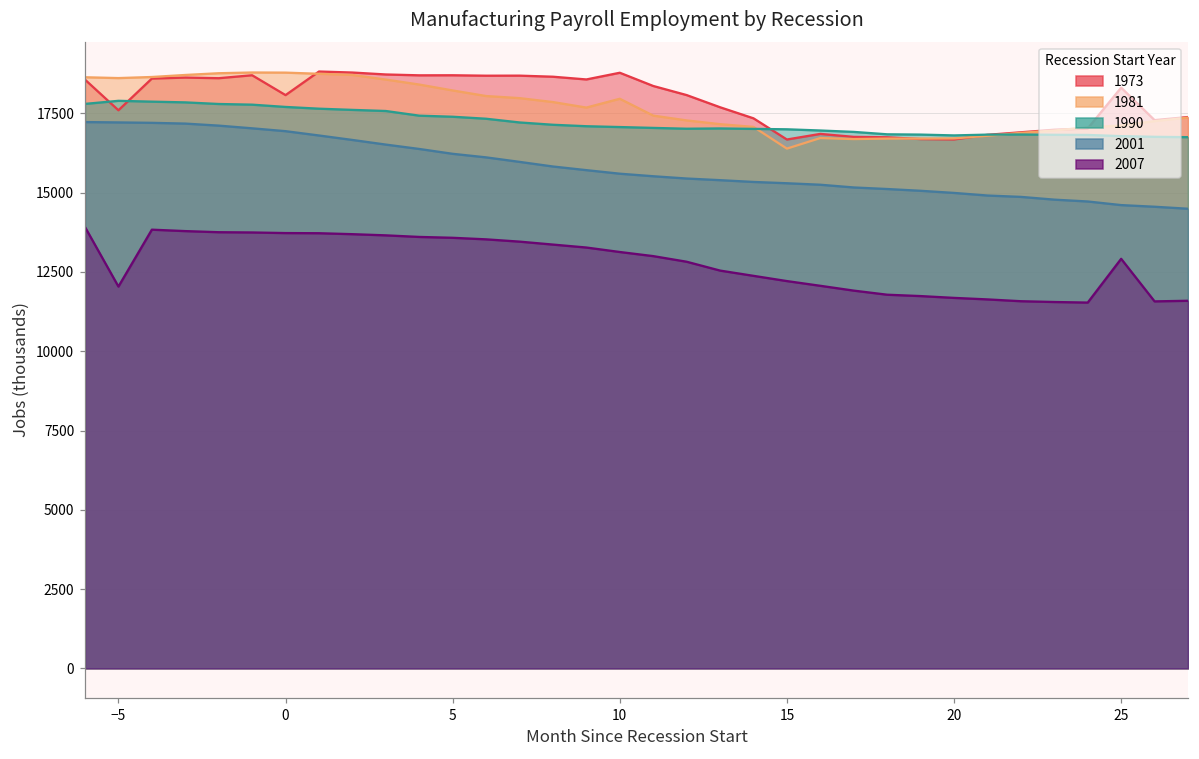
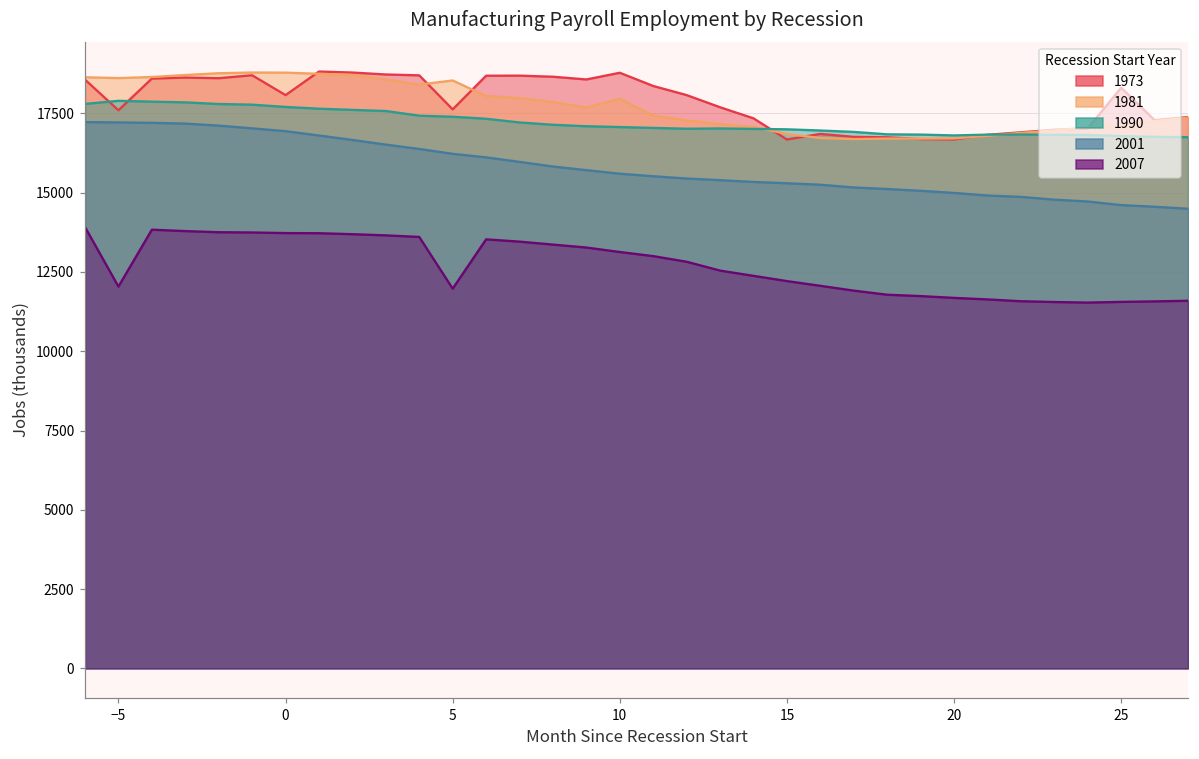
1973, 5: 18700 -> 17600
1981, 5: 18200 -> 18500
2007, 5: 13600 -> 12000
1981, 15: 16400 -> 16900
2007, 25: 12900 -> 11600
